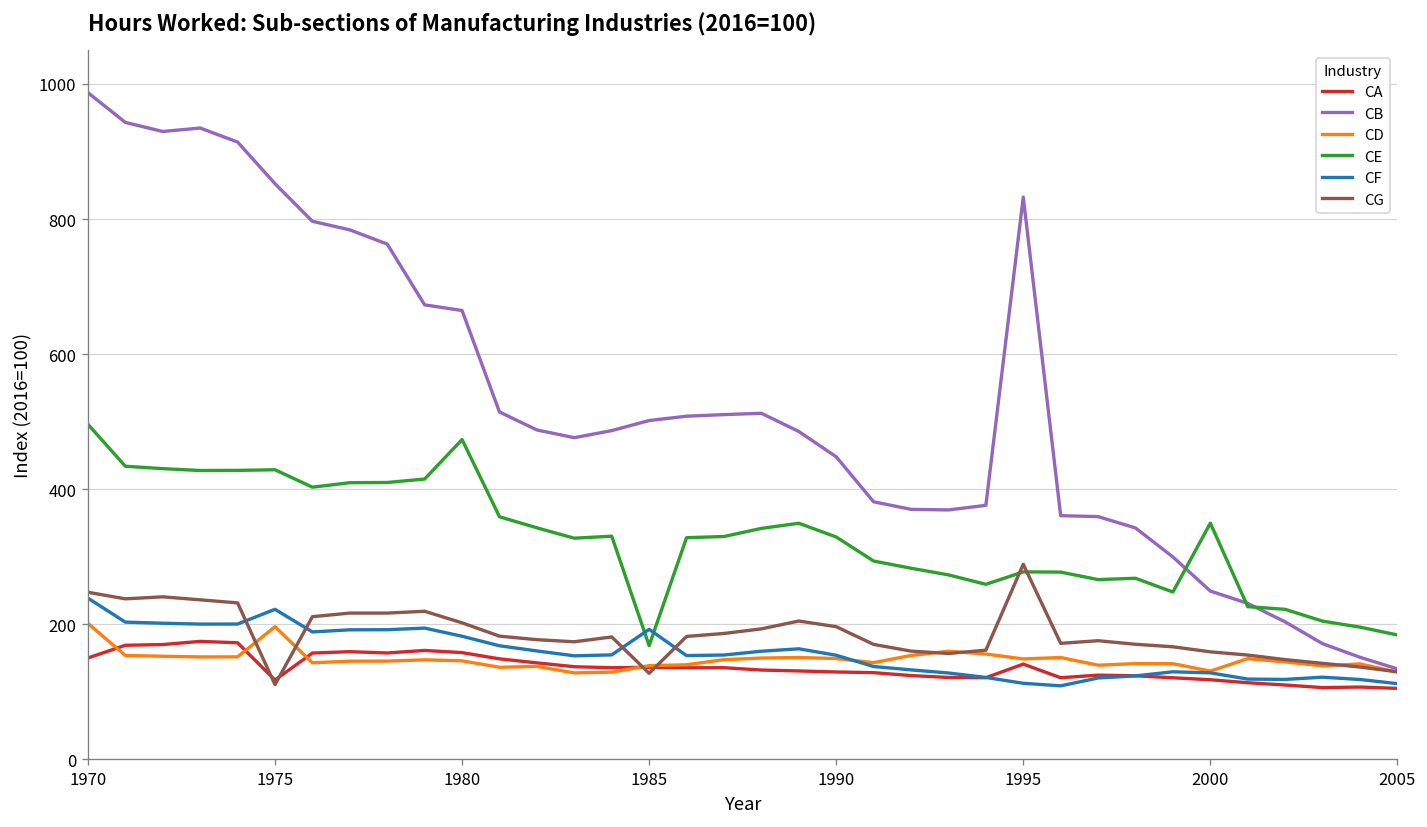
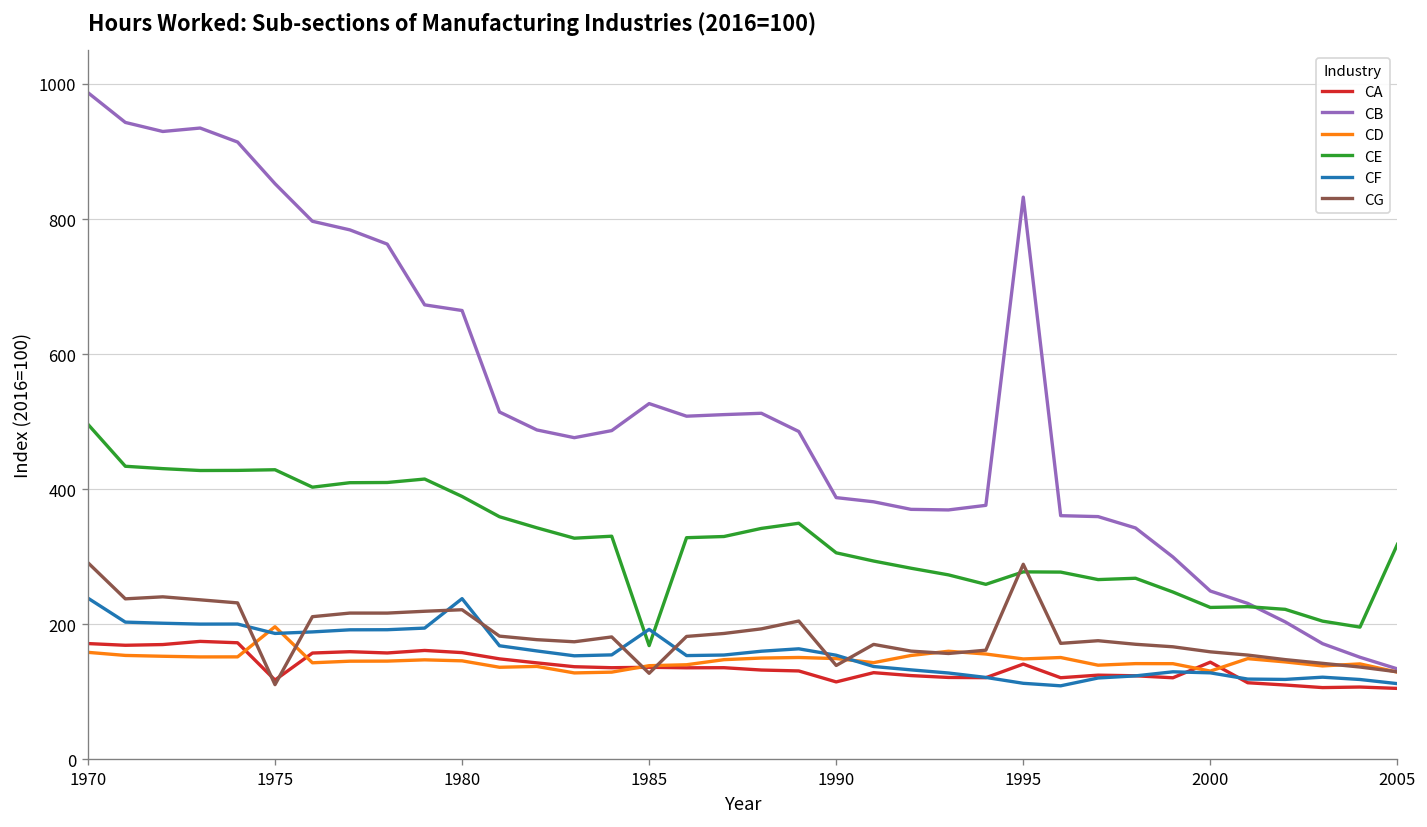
CA, 1970: 150 -> 170
CD, 1970: 200 -> 160
CG, 1970: 250 -> 290
CF, 1975: 220 -> 190
CE, 1980: 470 -> 390
CF, 1980: 180 -> 240
CG, 1980: 200 -> 220
CB, 1985: 500 -> 530
CA, 1990: 130 -> 110
CB, 1990: 450 -> 390
CE, 1990: 330 -> 310
CG, 1990: 200 -> 140
CA, 2000: 120 -> 140
CE, 2000: 350 -> 230
CE, 2005: 180 -> 320
